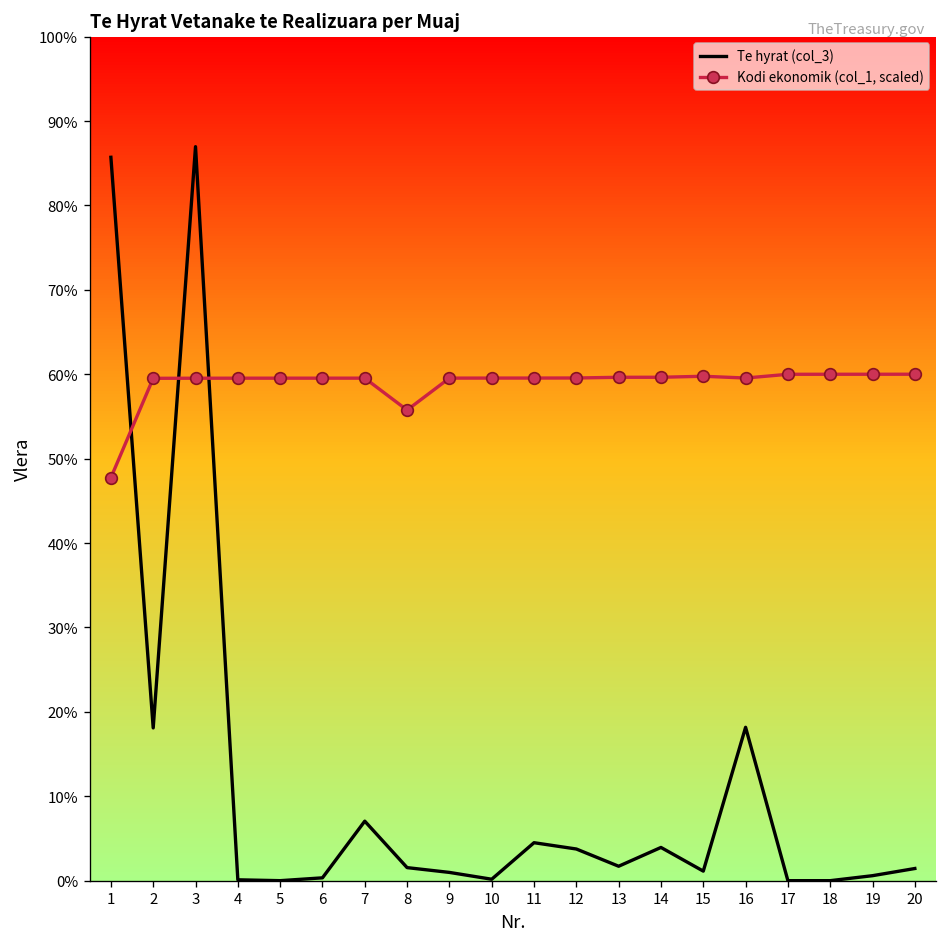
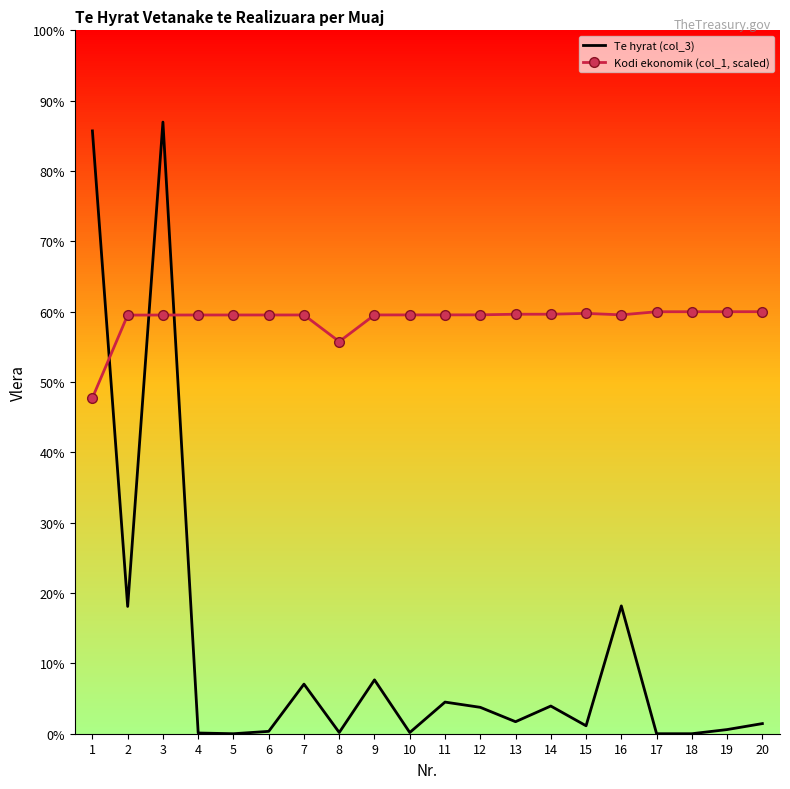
Te hyrat (col_3), 8: 2% -> 0%
Te hyrat (col_3), 9: 1% -> 8%
